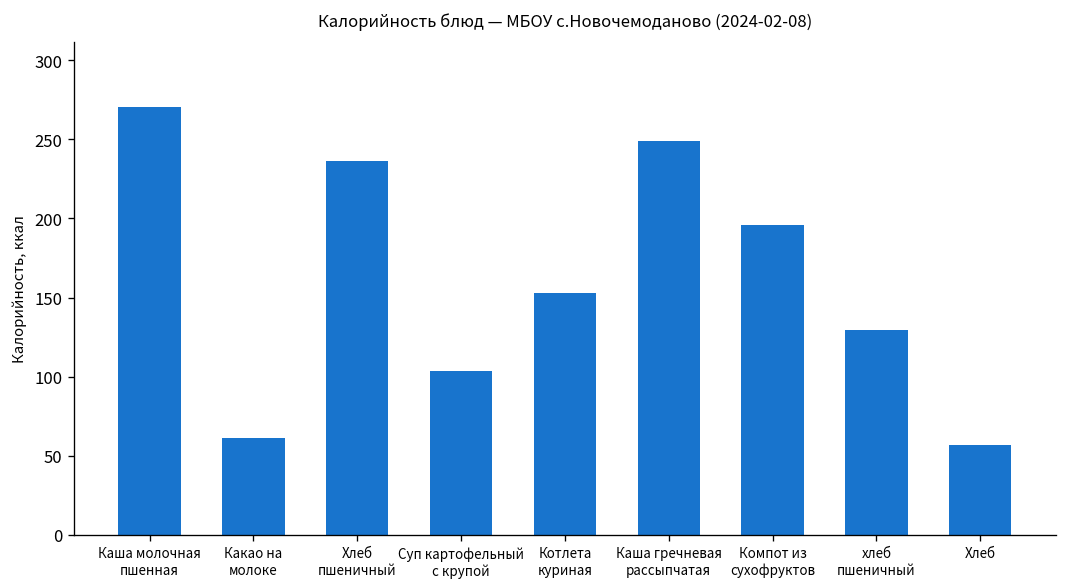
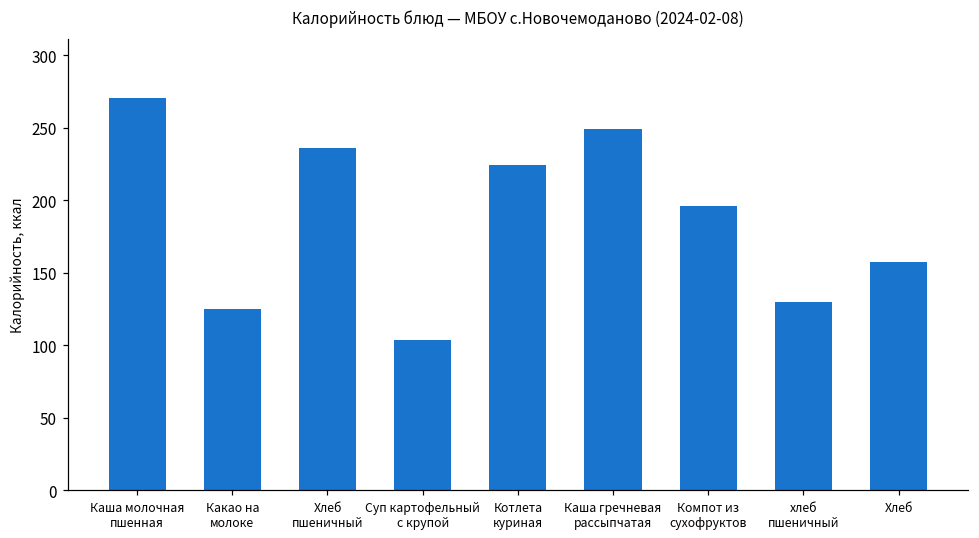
Какао на молоке: 61 -> 125
Котлета куриная: 153 -> 224
Хлеб: 57 -> 157
